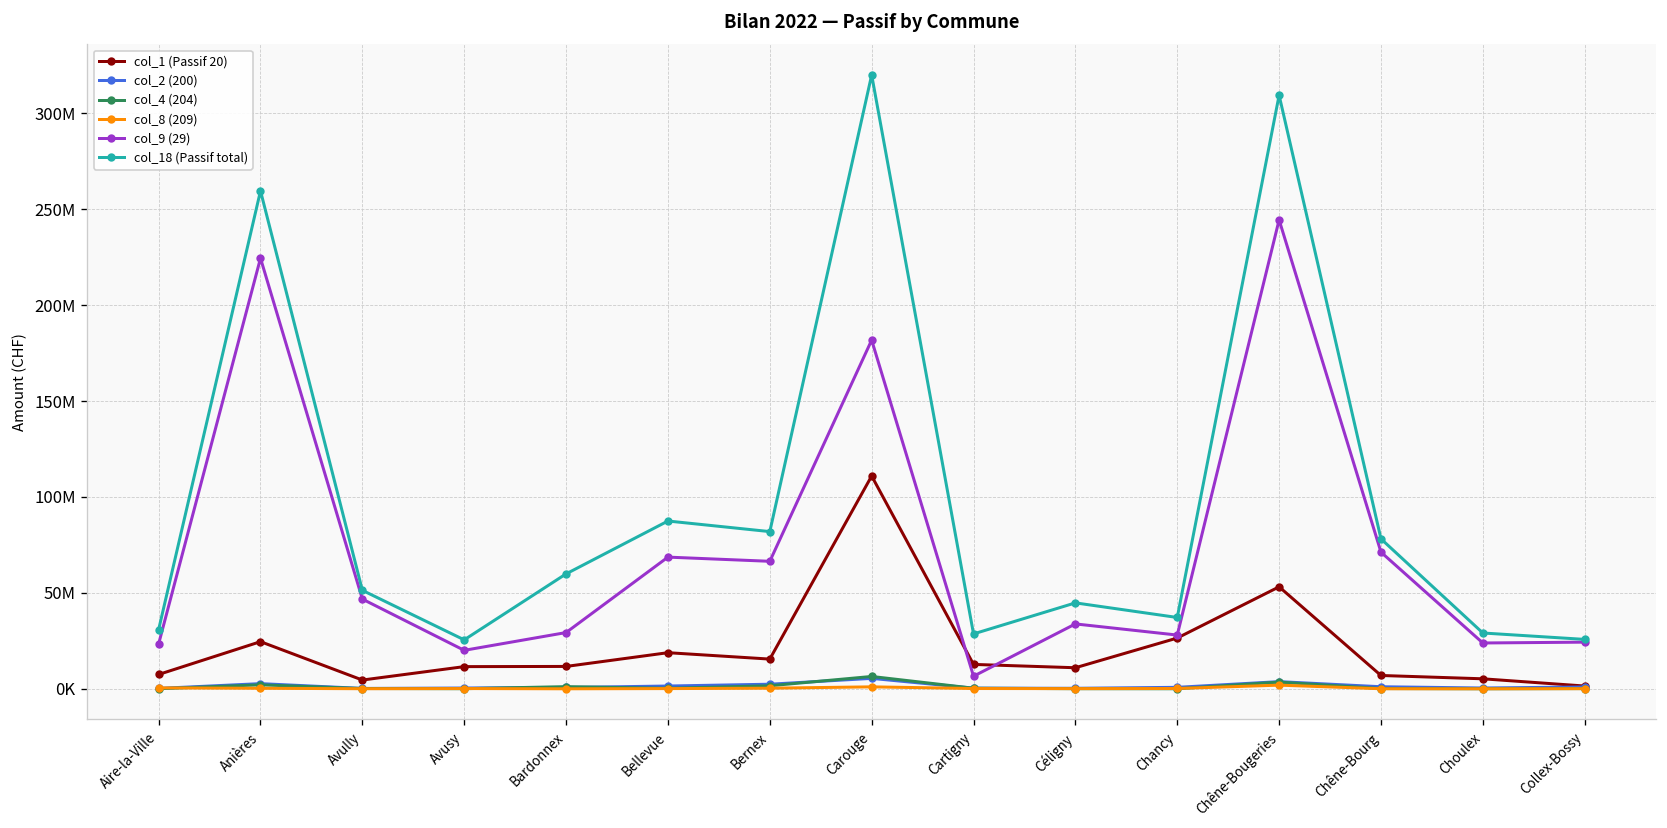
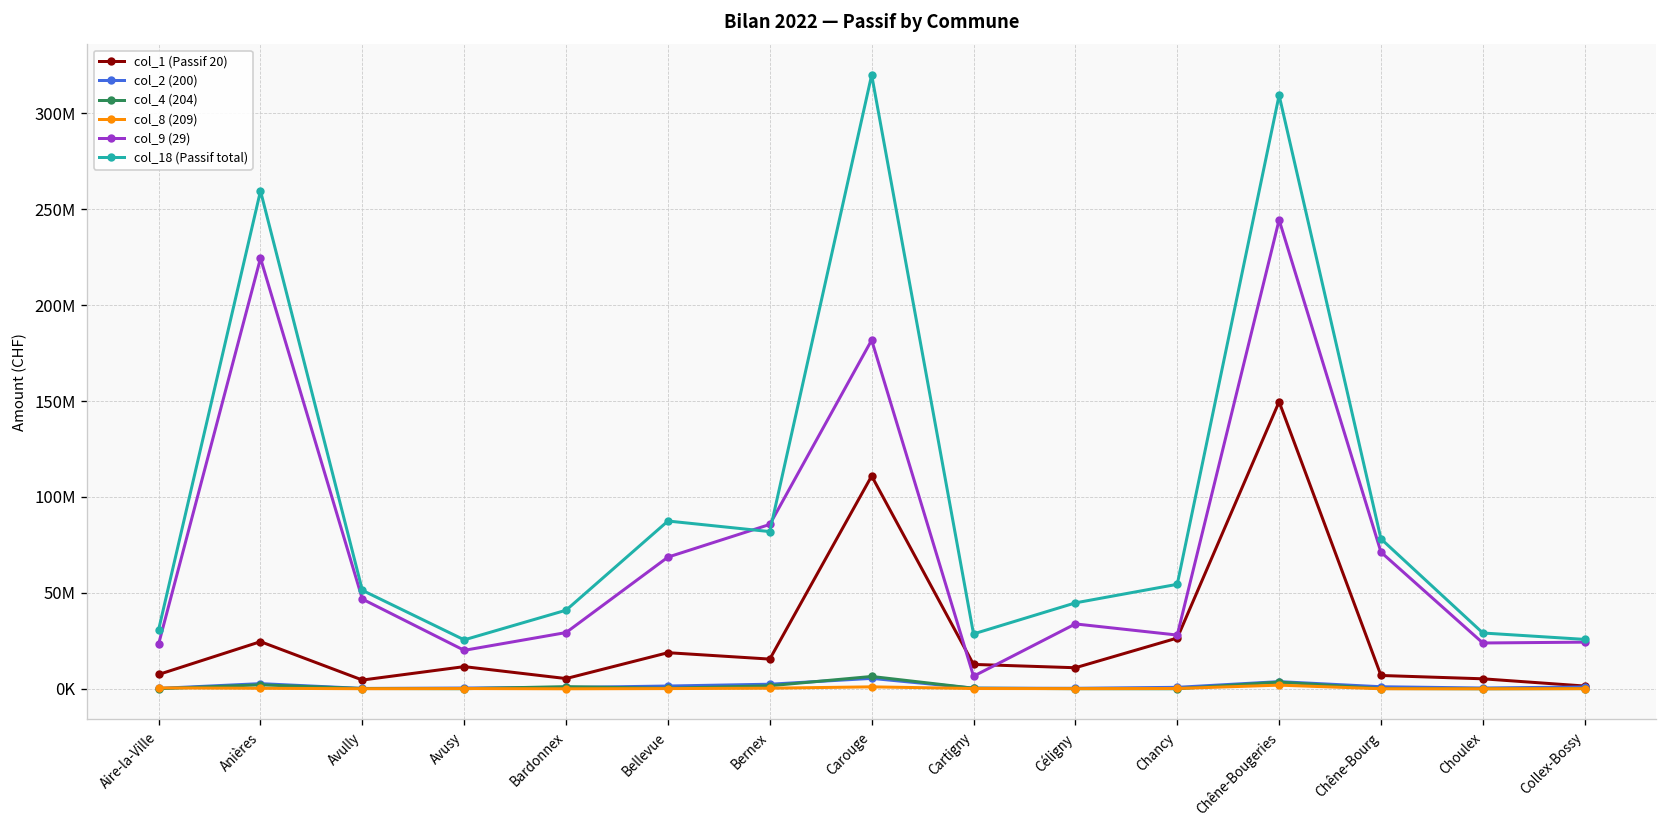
col_1 (Passif 20), Bardonnex: 12000000 -> 5000000
col_18 (Passif total), Bardonnex: 60000000 -> 41000000
col_9 (29), Bernex: 66000000 -> 86000000
col_18 (Passif total), Chancy: 37000000 -> 54000000
col_1 (Passif 20), Chêne-Bougeries: 53000000 -> 150000000
